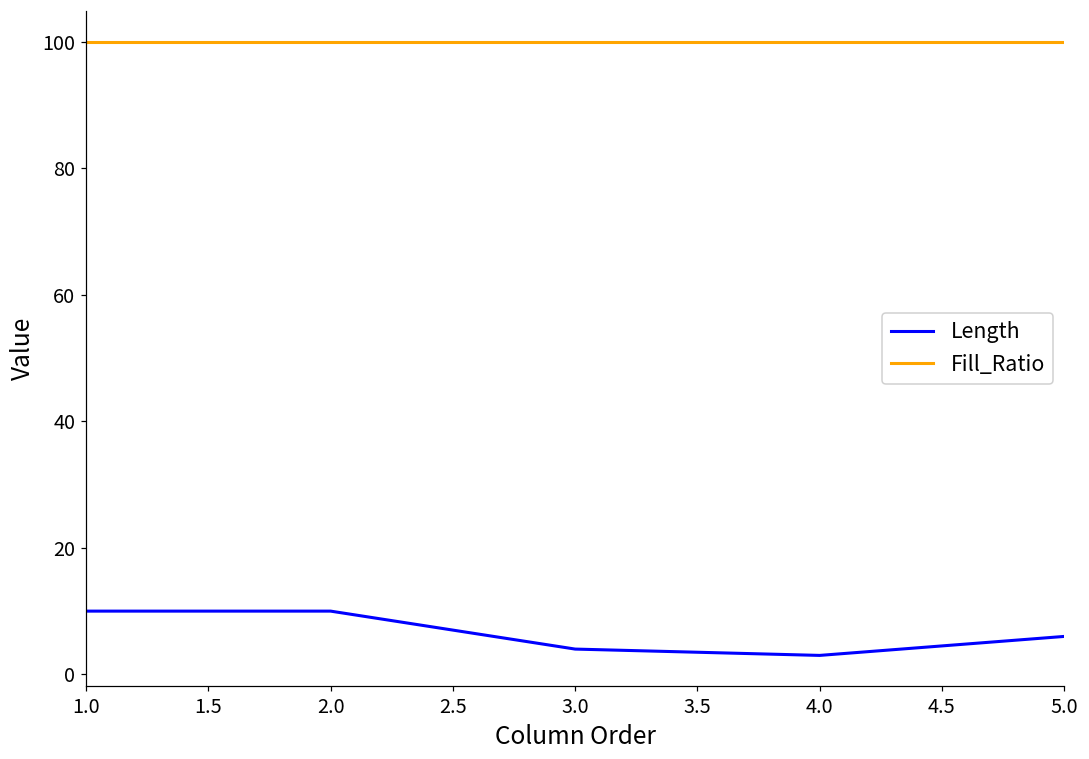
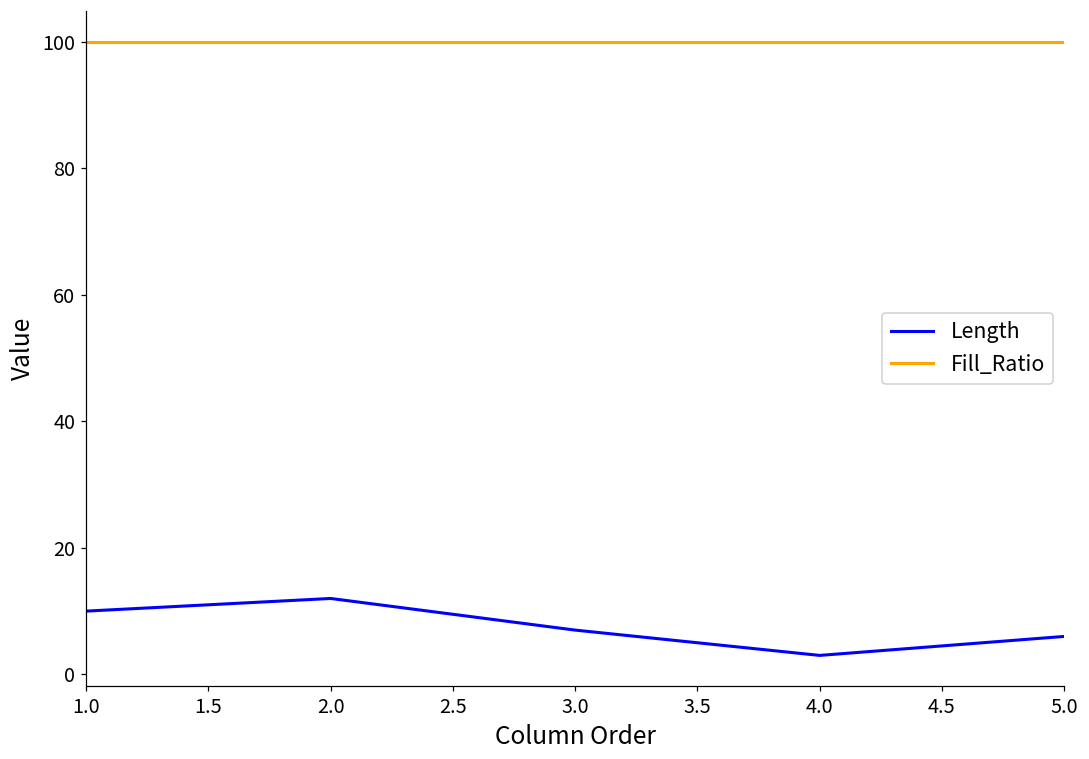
Length, 2.0: 10 -> 12
Length, 3.0: 4 -> 7
